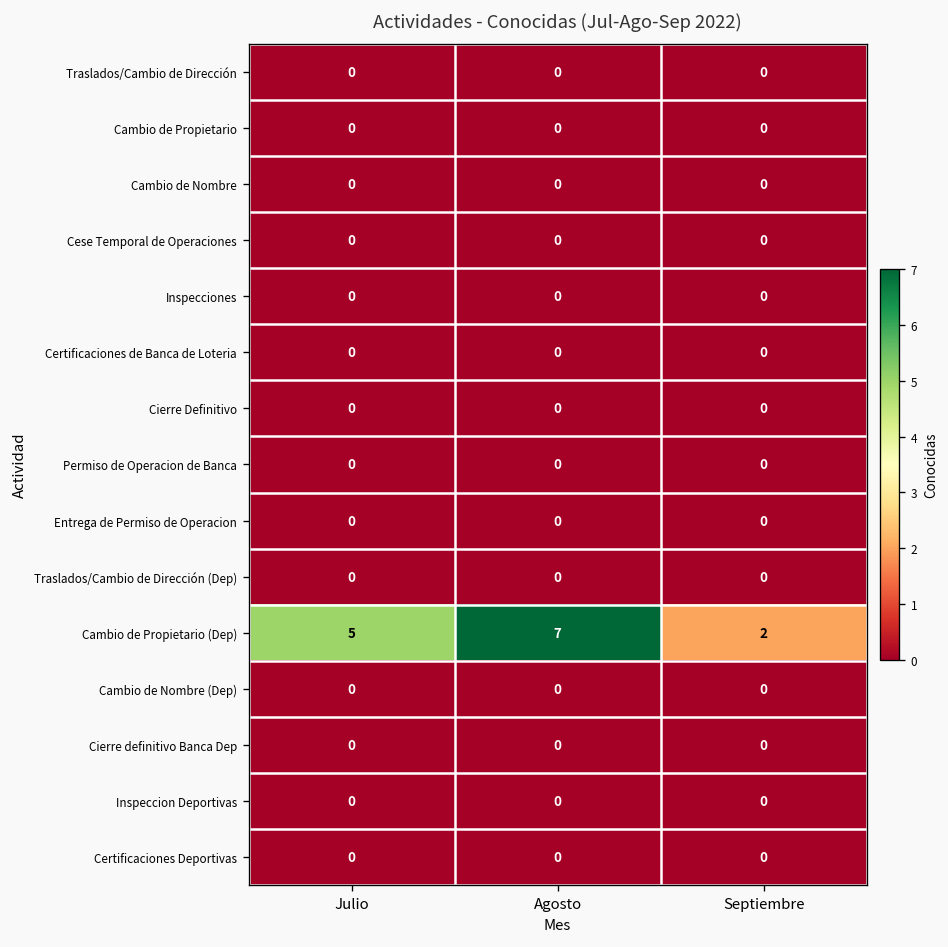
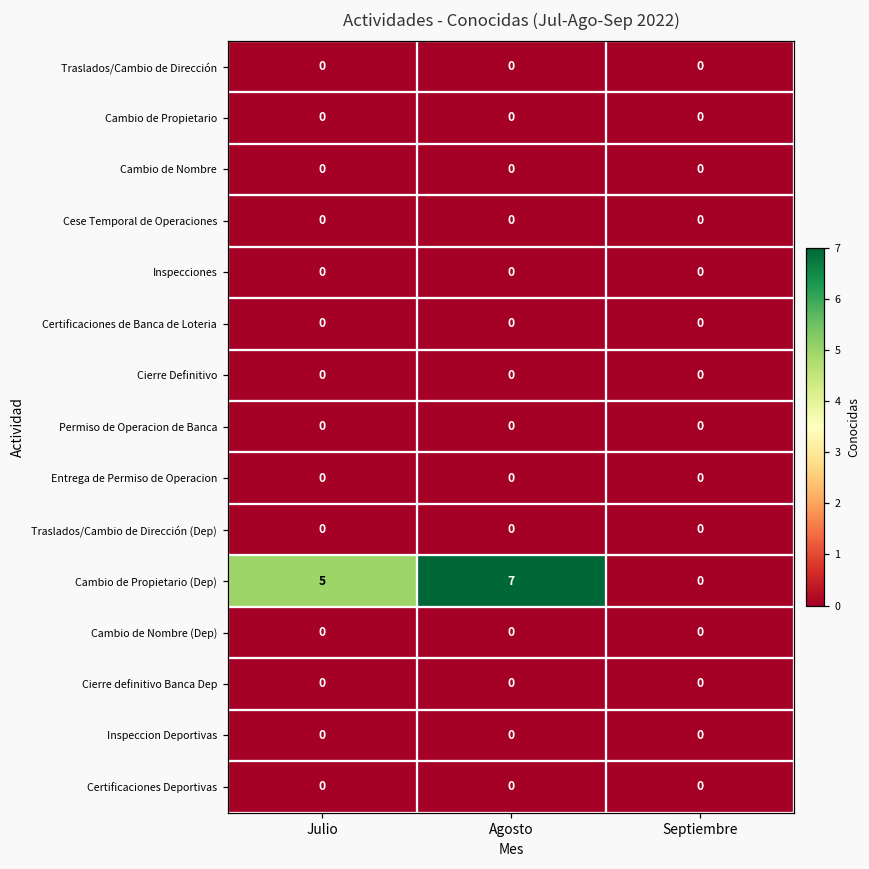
Cambio de Propietario (Dep), Septiembre: 2 -> 0
